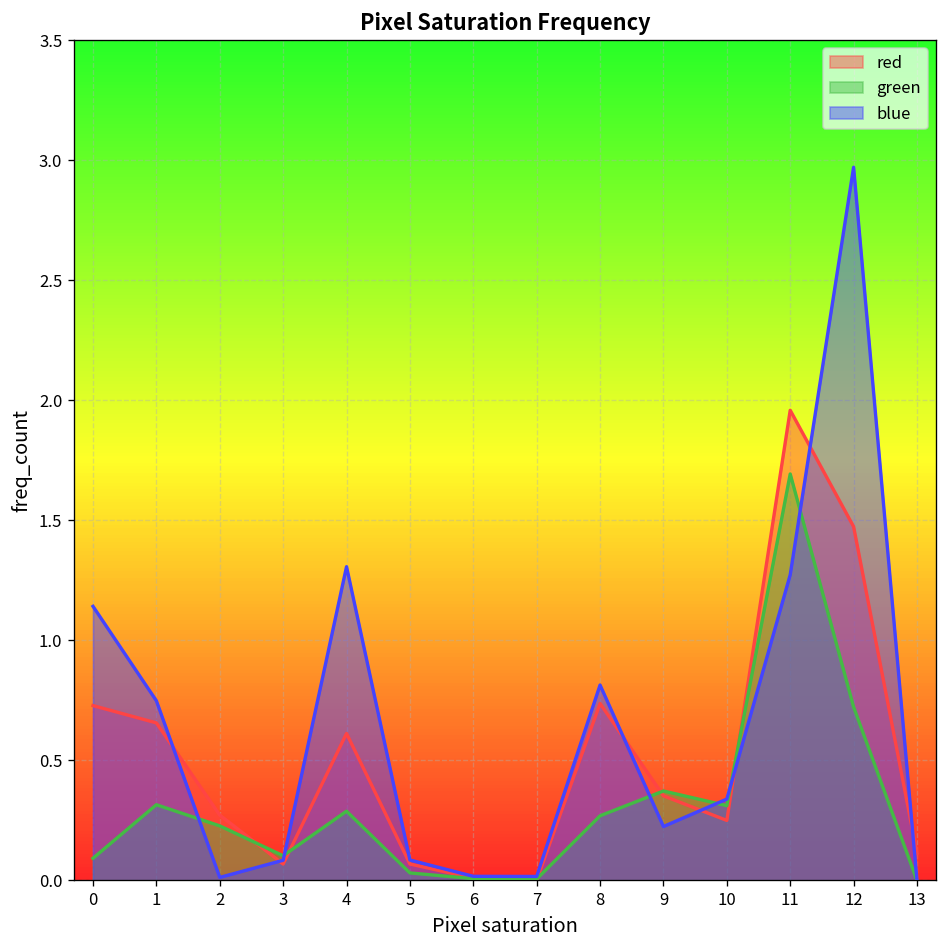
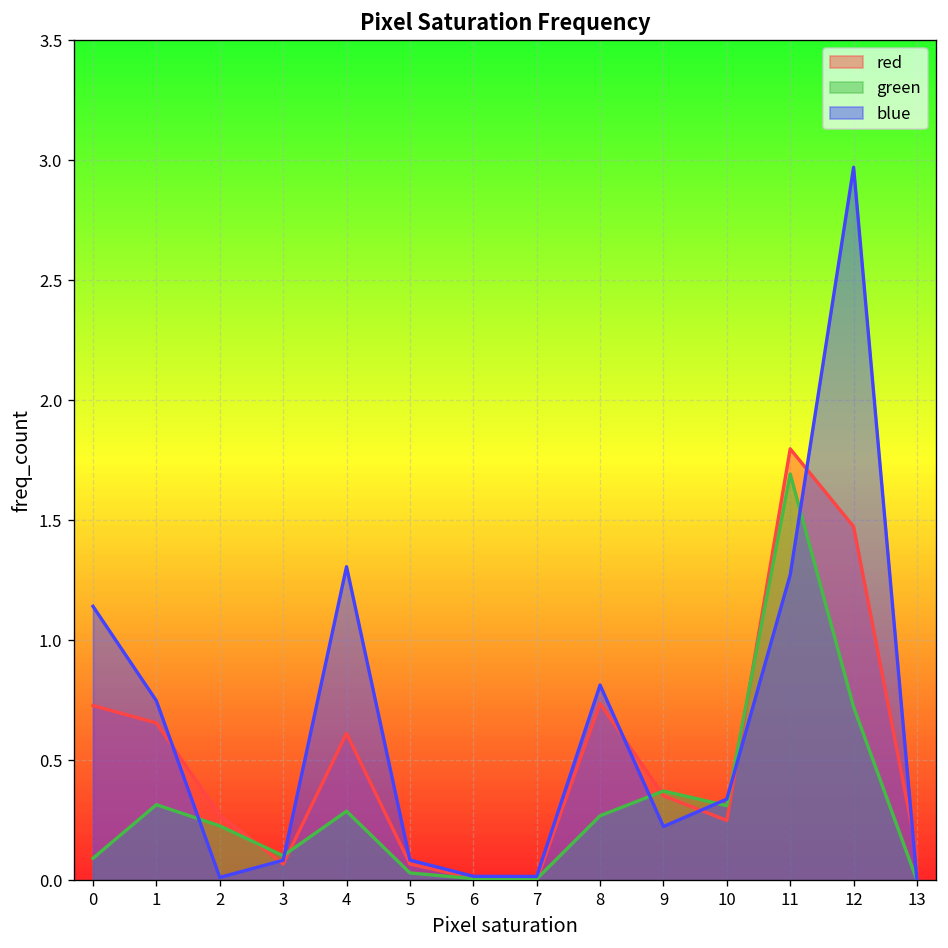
red, 11: 1.96 -> 1.80
